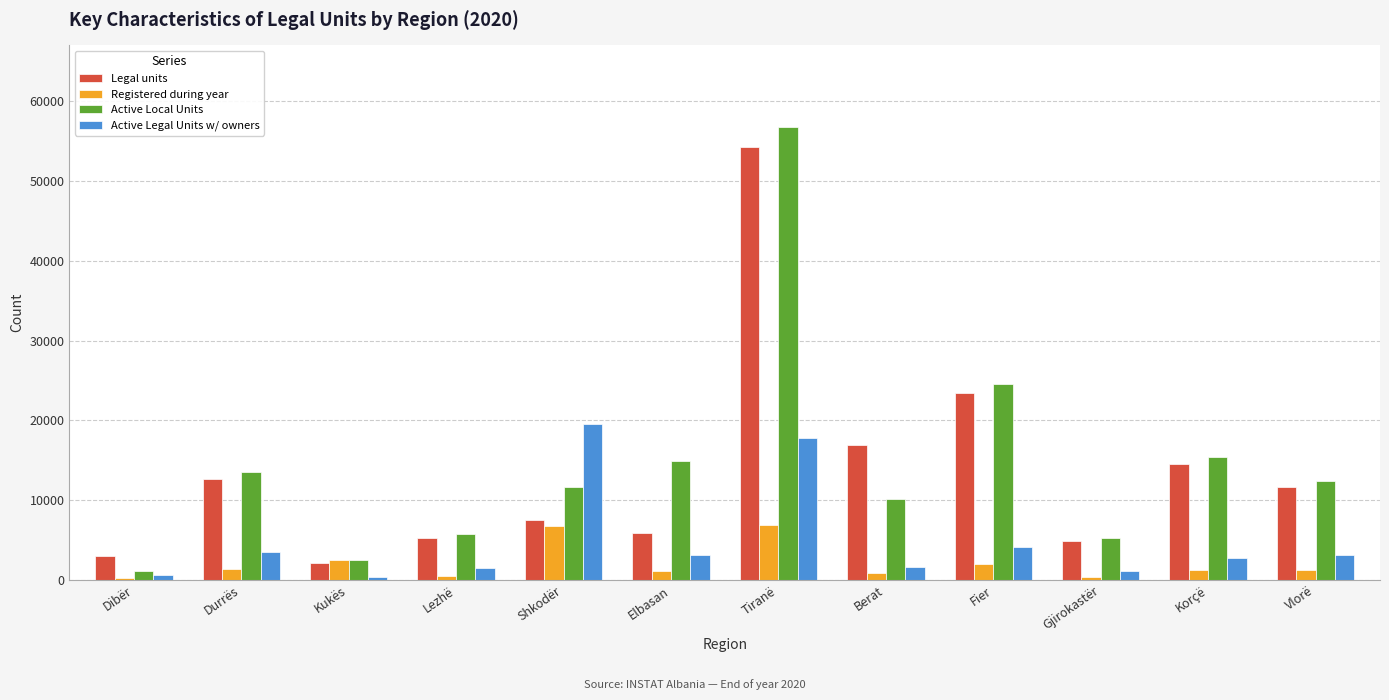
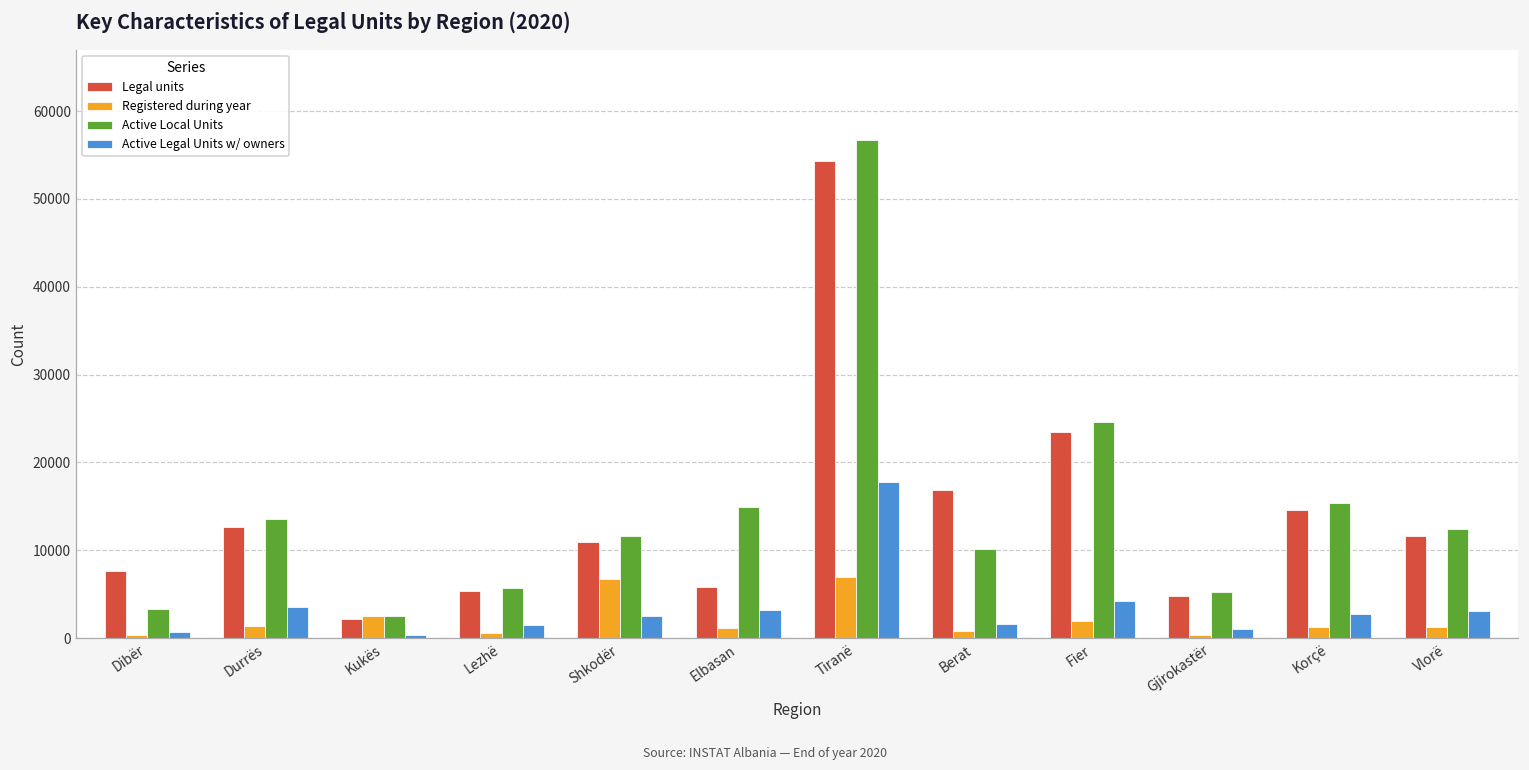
Legal units, Dibër: 3000 -> 8000
Active Local Units, Dibër: 1000 -> 3000
Legal units, Shkodër: 8000 -> 11000
Active Legal Units w/ owners, Shkodër: 20000 -> 3000
